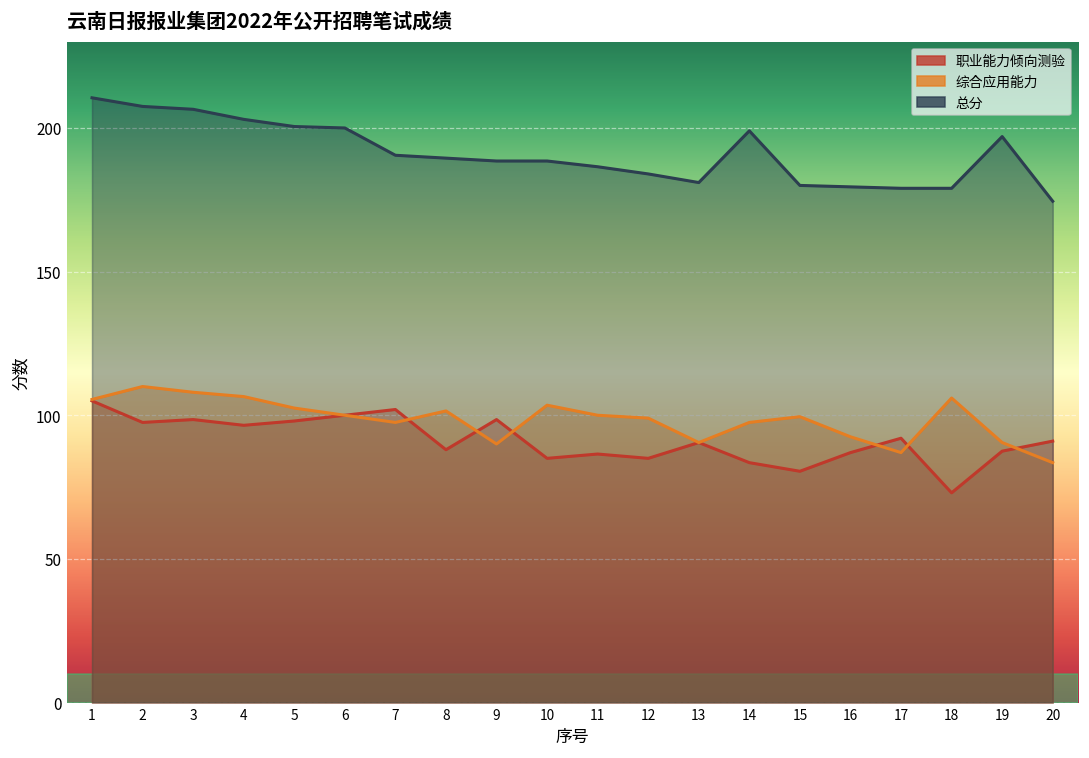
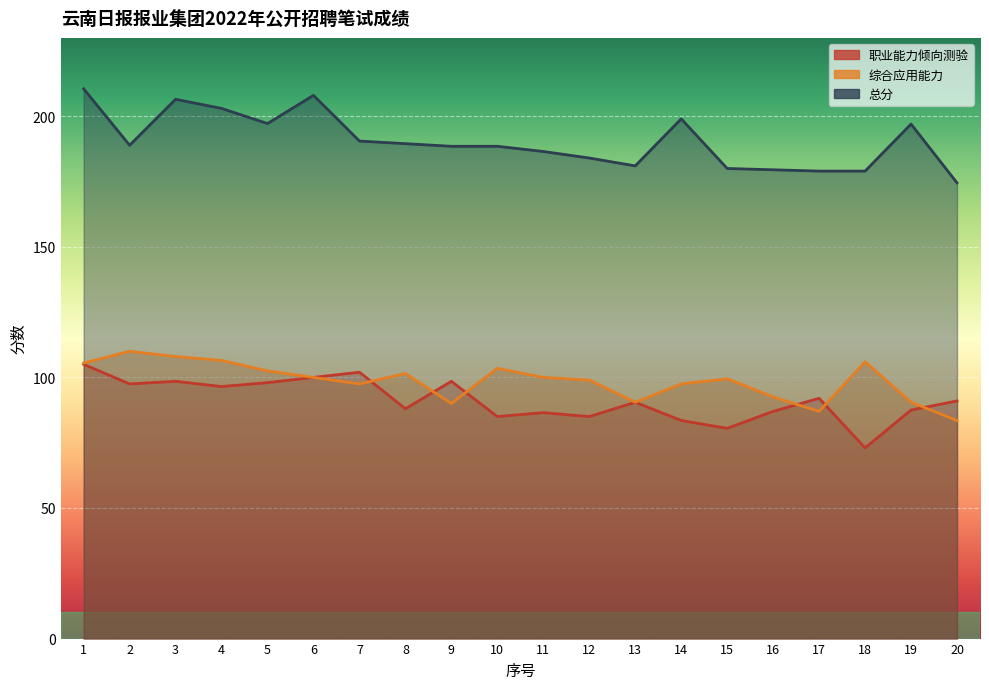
总分, 2: 208 -> 189
总分, 5: 201 -> 197
总分, 6: 200 -> 208
